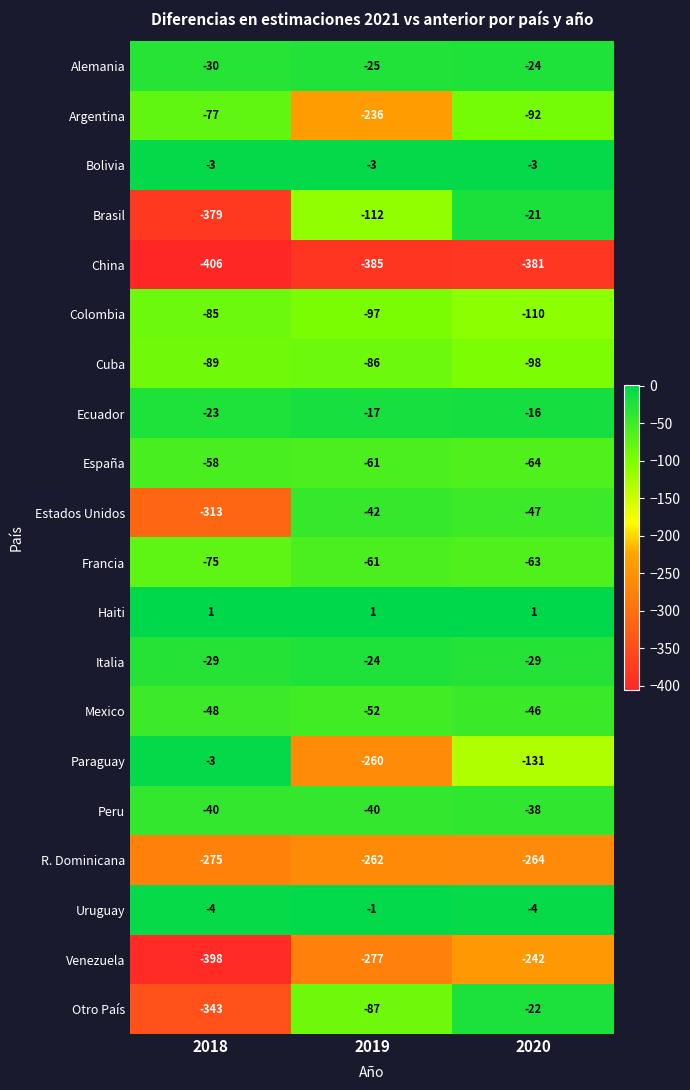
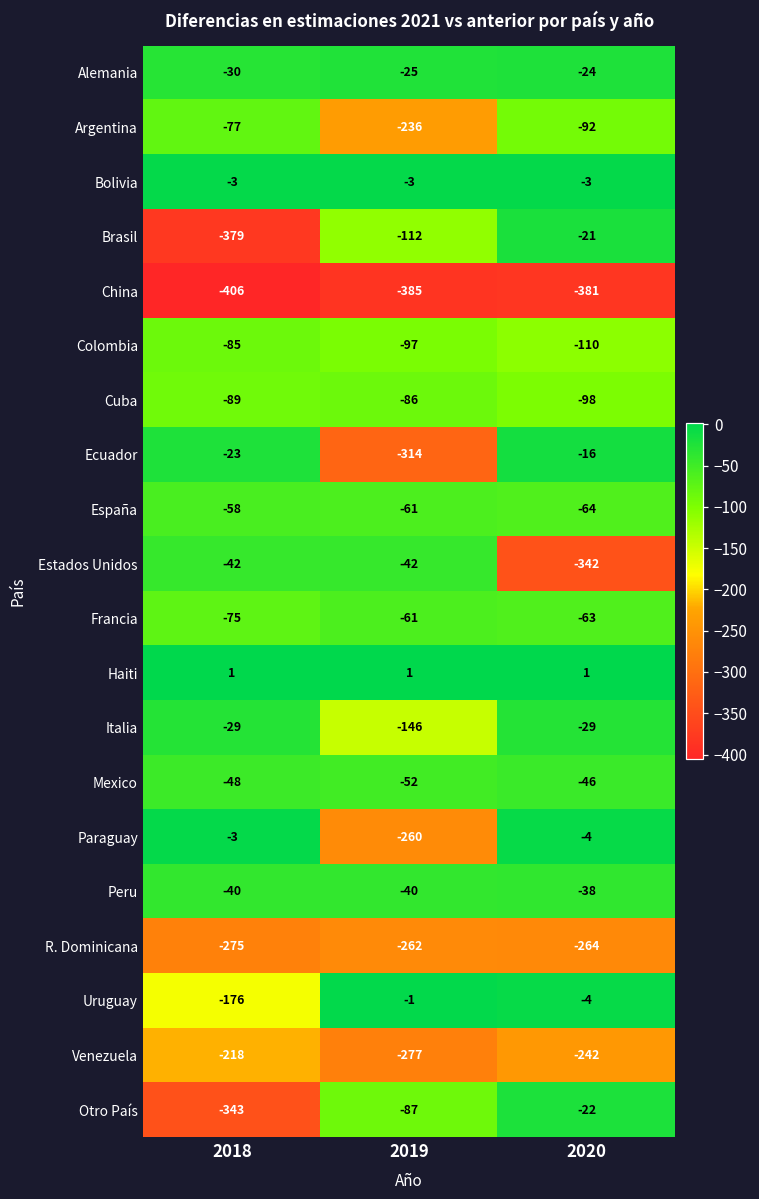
Ecuador, 2019: -17 -> -314
Estados Unidos, 2018: -313 -> -42
Estados Unidos, 2020: -47 -> -342
Italia, 2019: -24 -> -146
Paraguay, 2020: -131 -> -4
Uruguay, 2018: -4 -> -176
Venezuela, 2018: -398 -> -218
